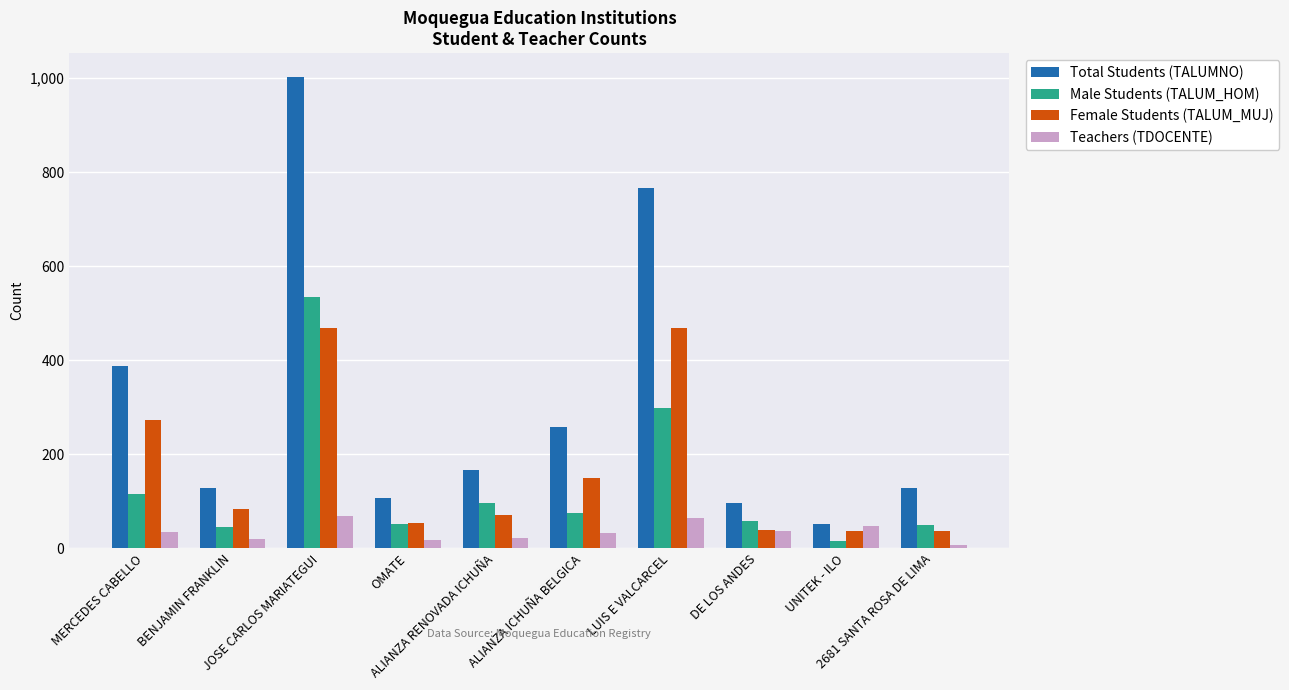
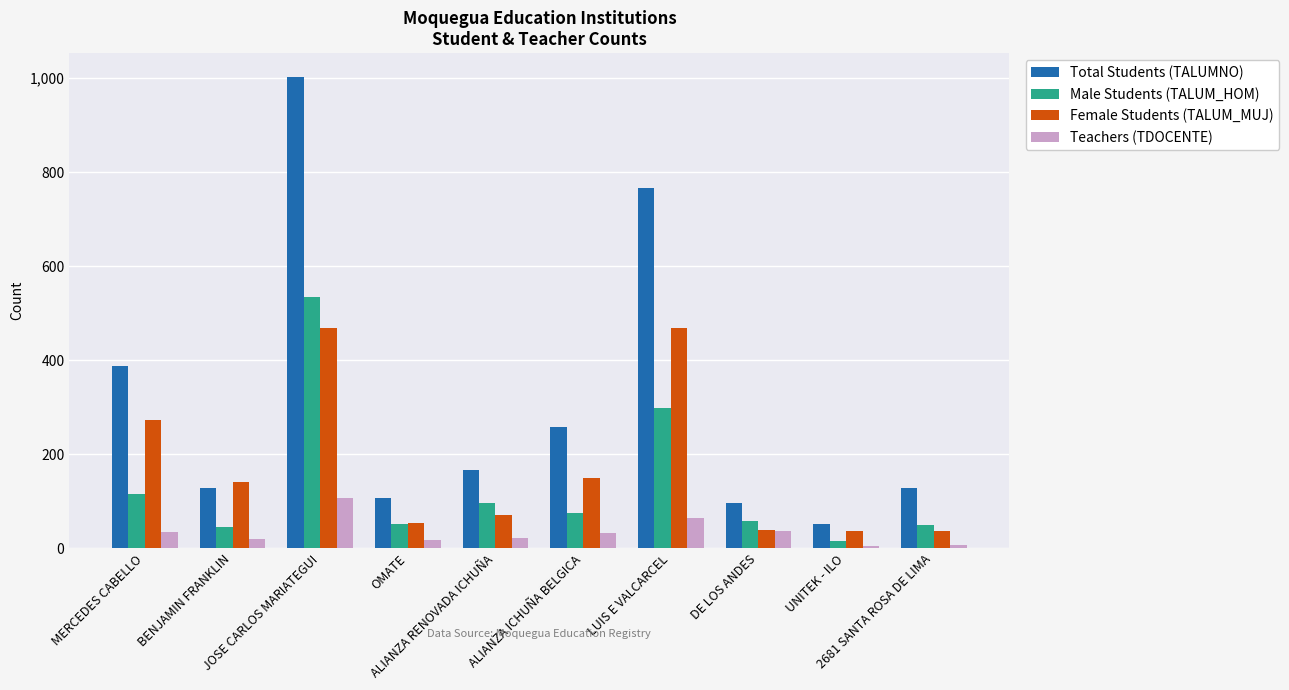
Female Students (TALUM_MUJ), BENJAMIN FRANKLIN: 80 -> 140
Teachers (TDOCENTE), JOSE CARLOS MARIATEGUI: 70 -> 110
Teachers (TDOCENTE), UNITEK - ILO: 50 -> 10
